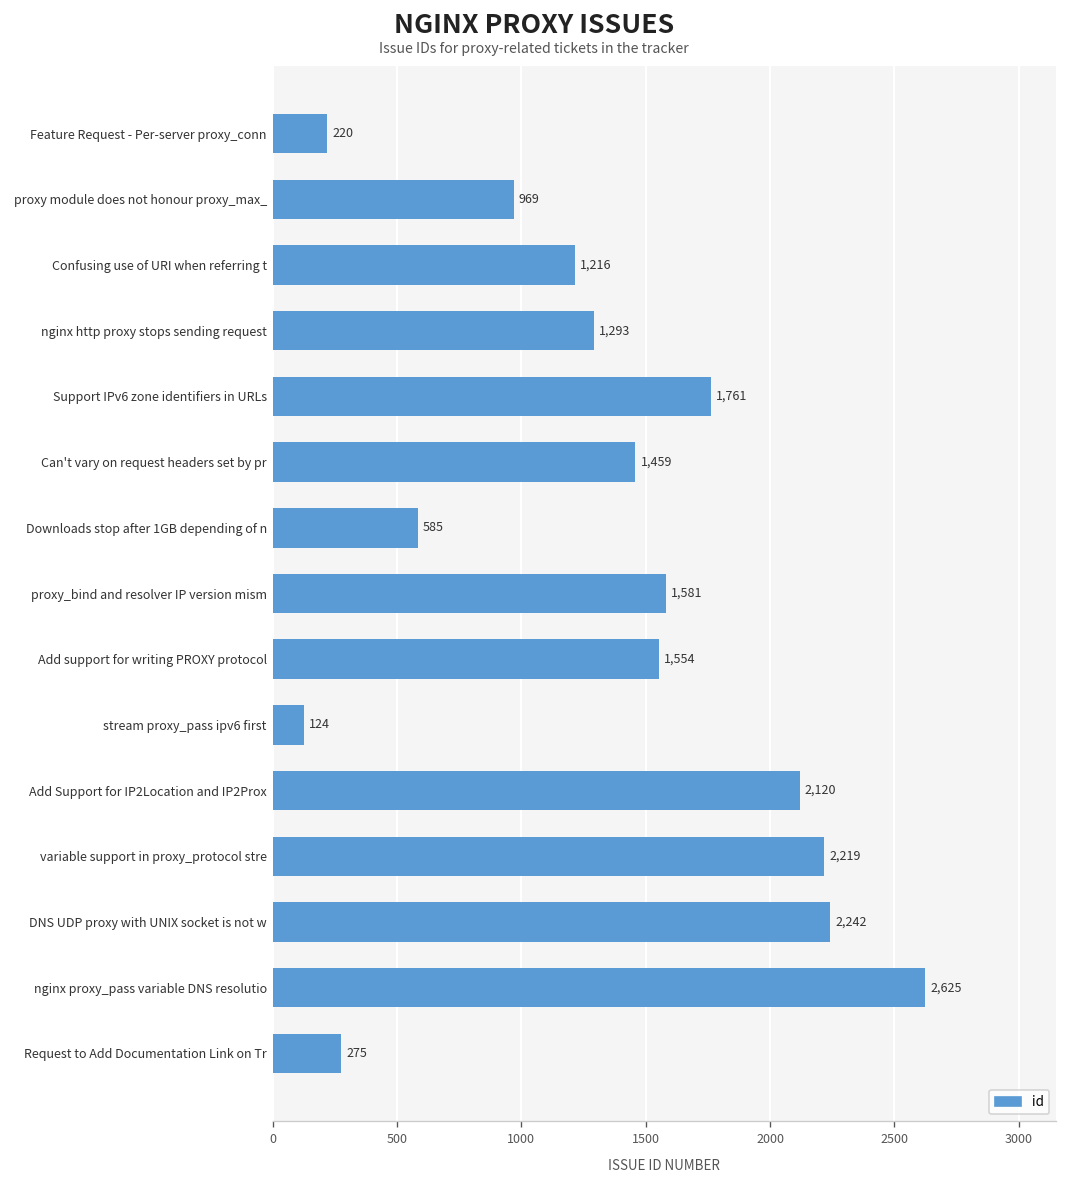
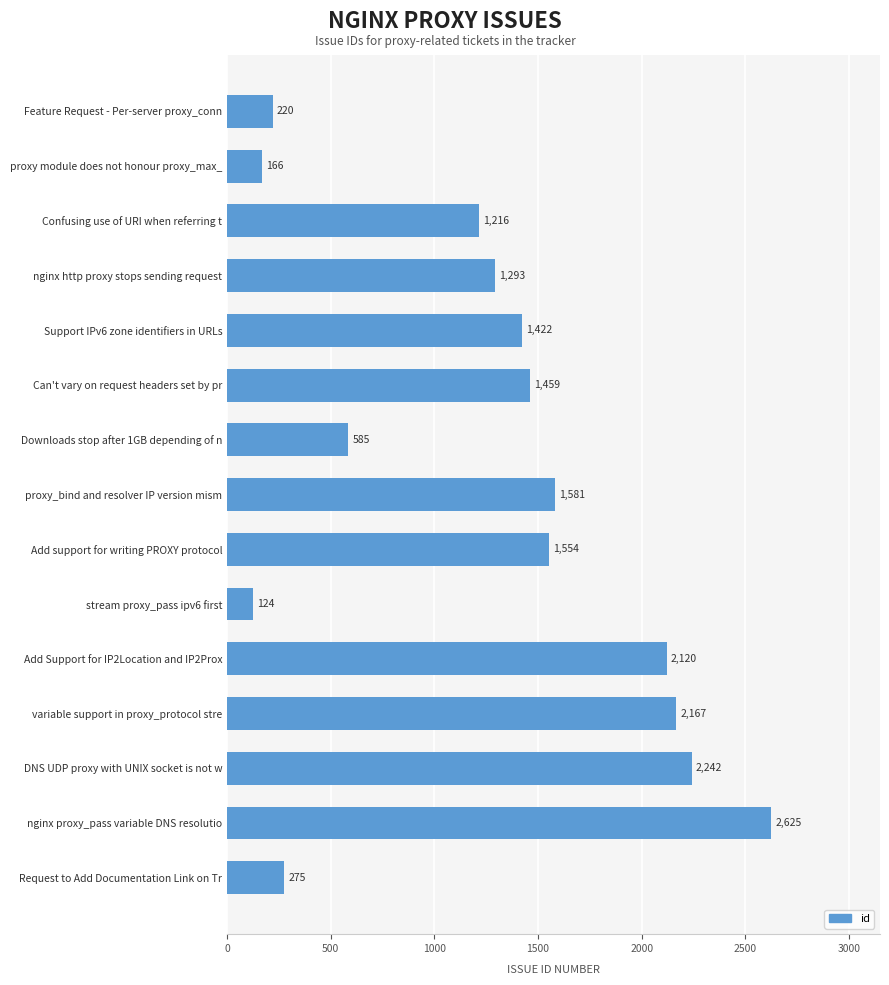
proxy module does not honour proxy_max_: 969 -> 166
Support IPv6 zone identifiers in URLs: 1,761 -> 1,422
variable support in proxy_protocol stre: 2,219 -> 2,167
